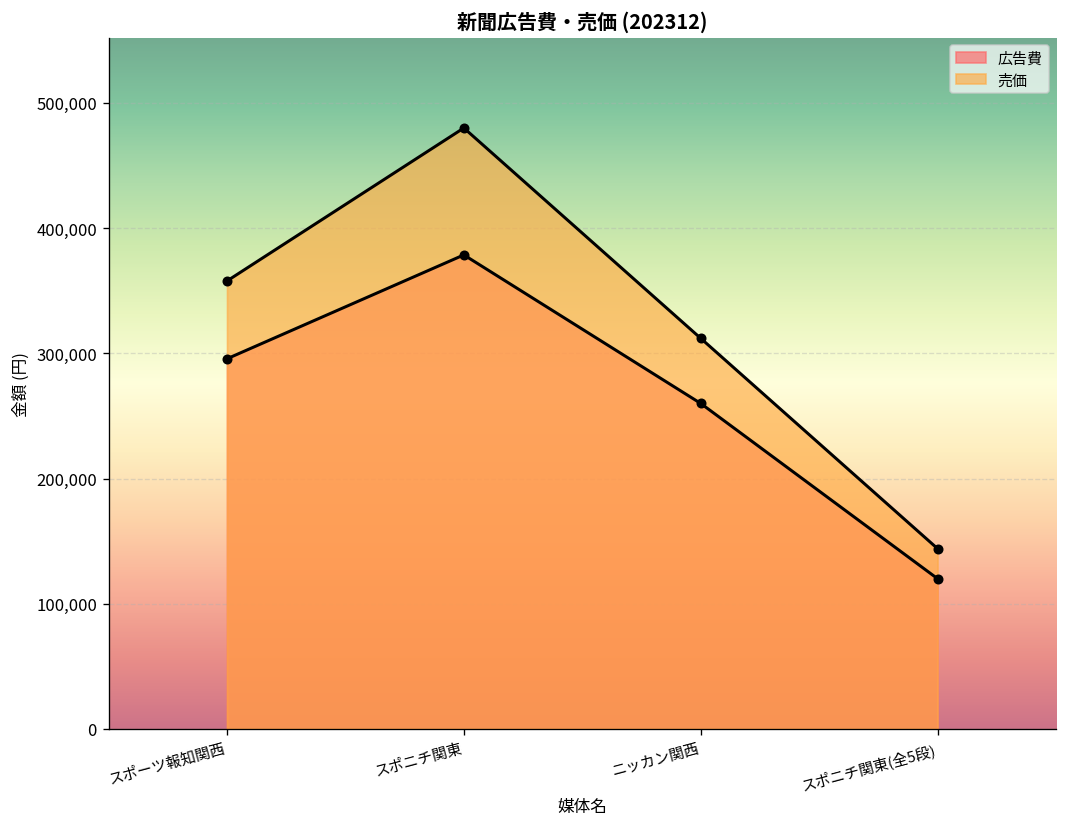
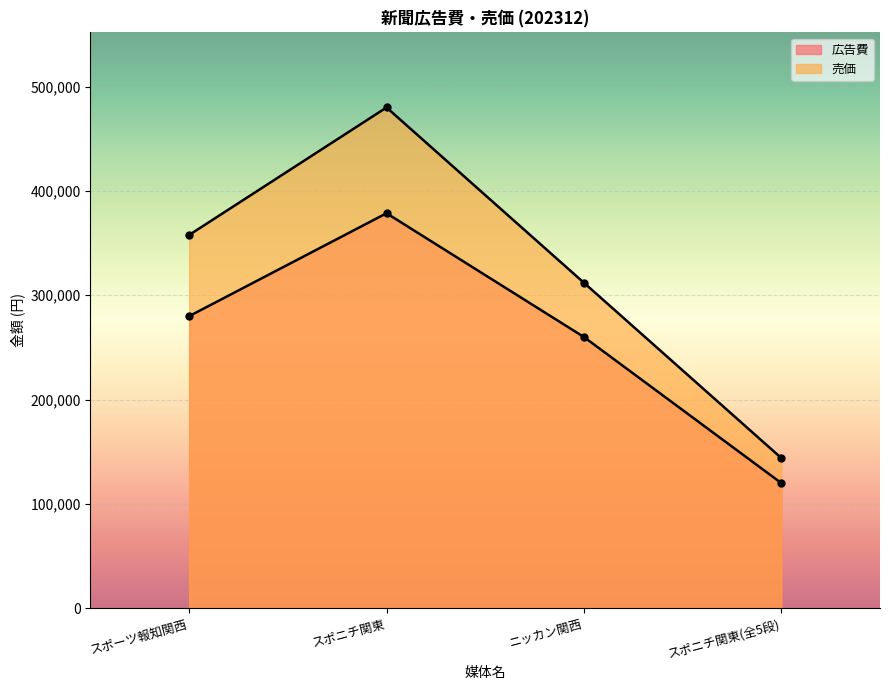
広告費, スポーツ報知関西: 296,000 -> 280,000
